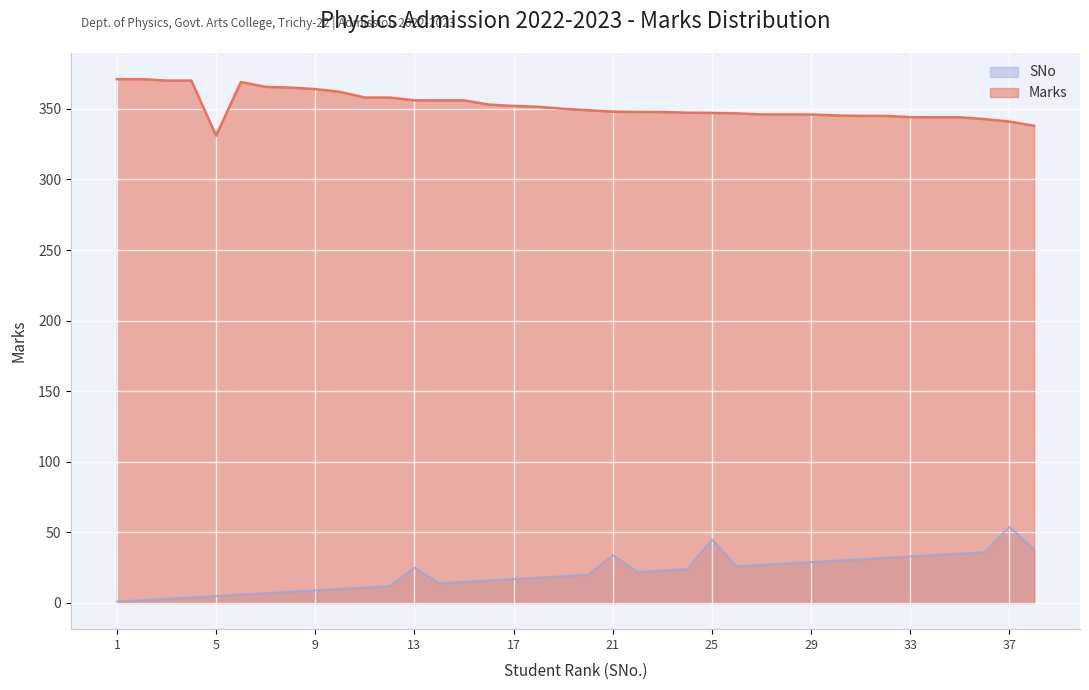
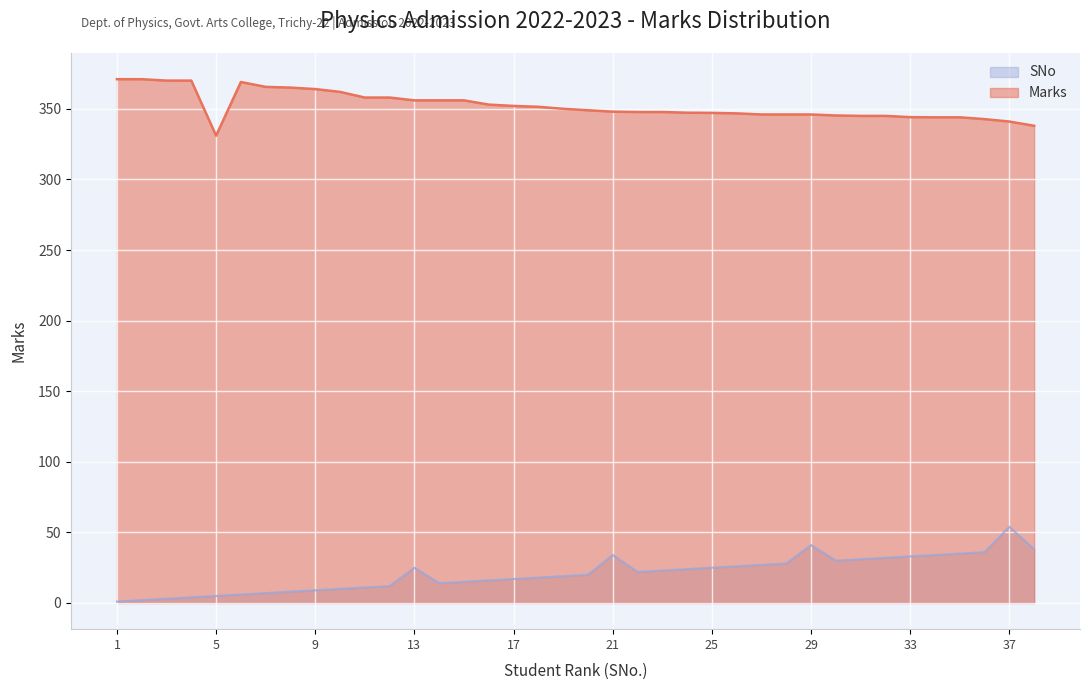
SNo, 25: 45 -> 25
SNo, 29: 29 -> 41
